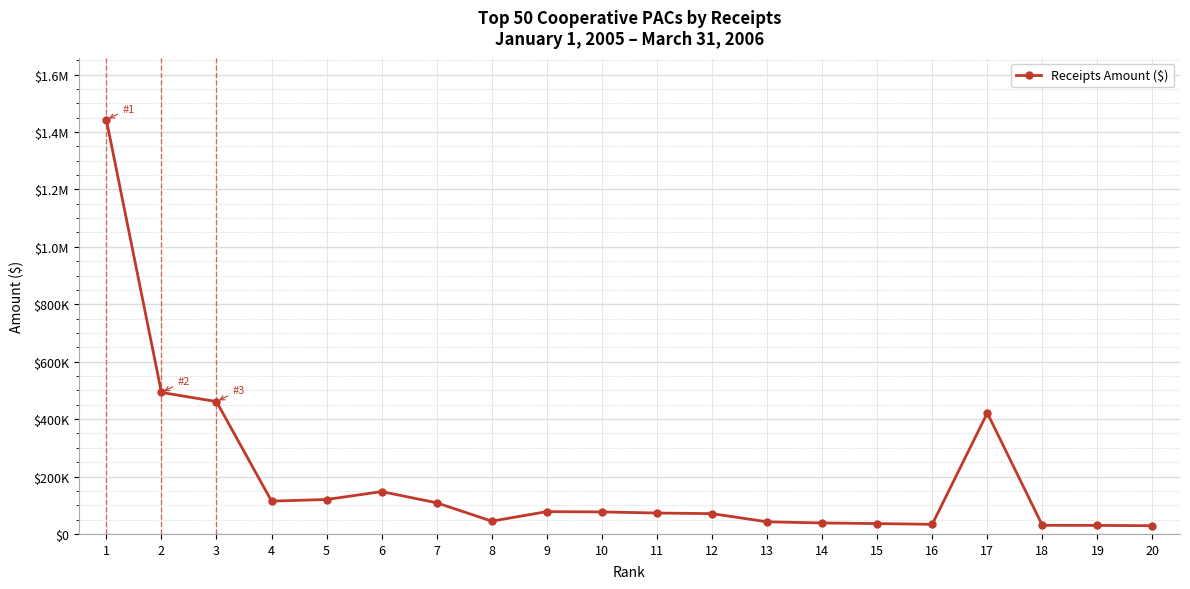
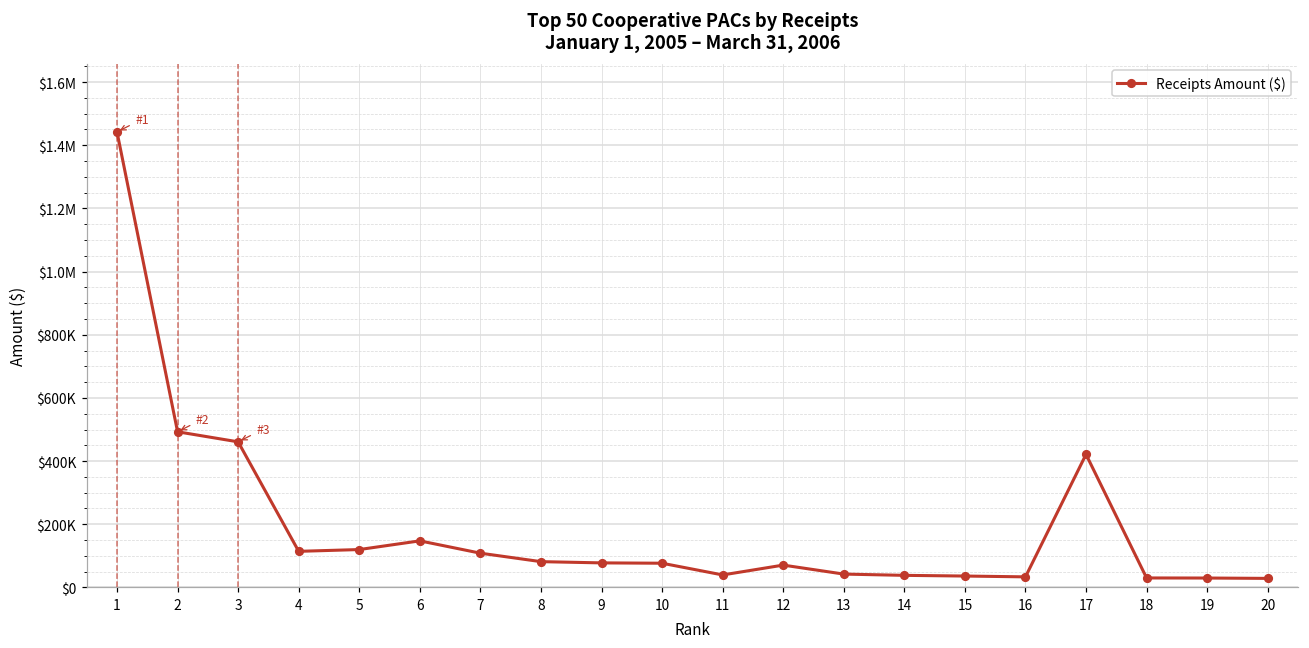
8: $40000 -> $80000
11: $70000 -> $40000
